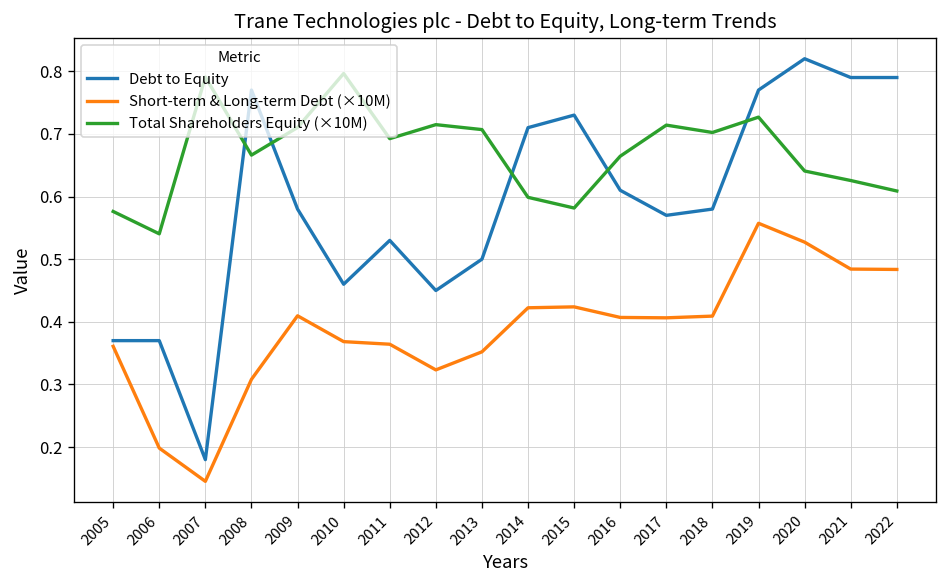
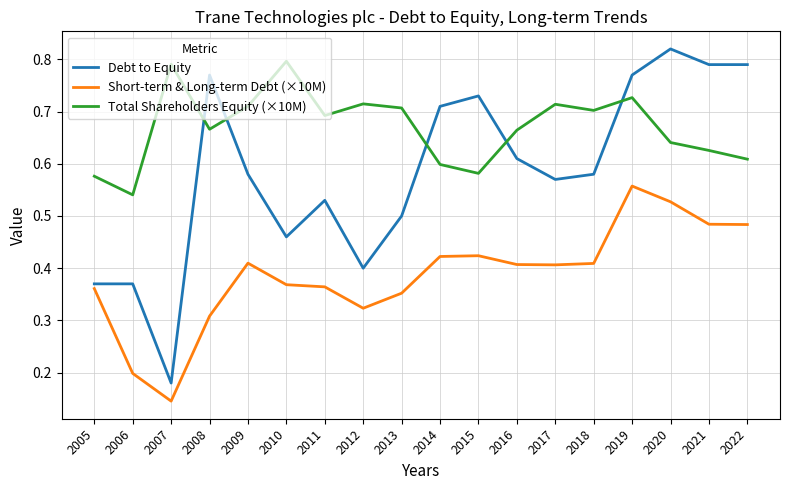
Debt to Equity, 2012: 0.45 -> 0.40
